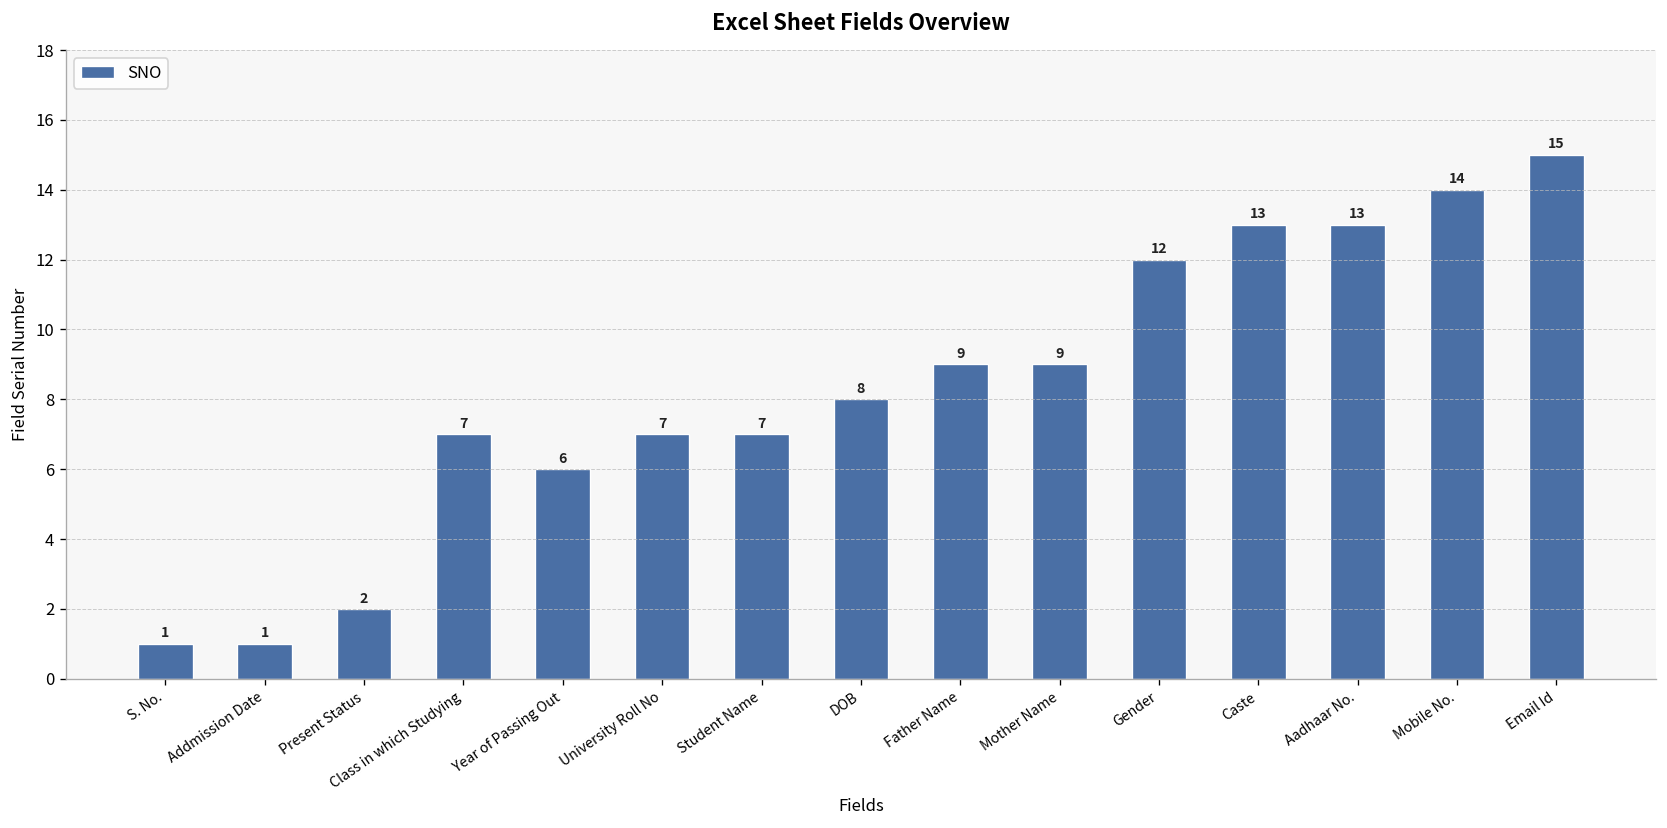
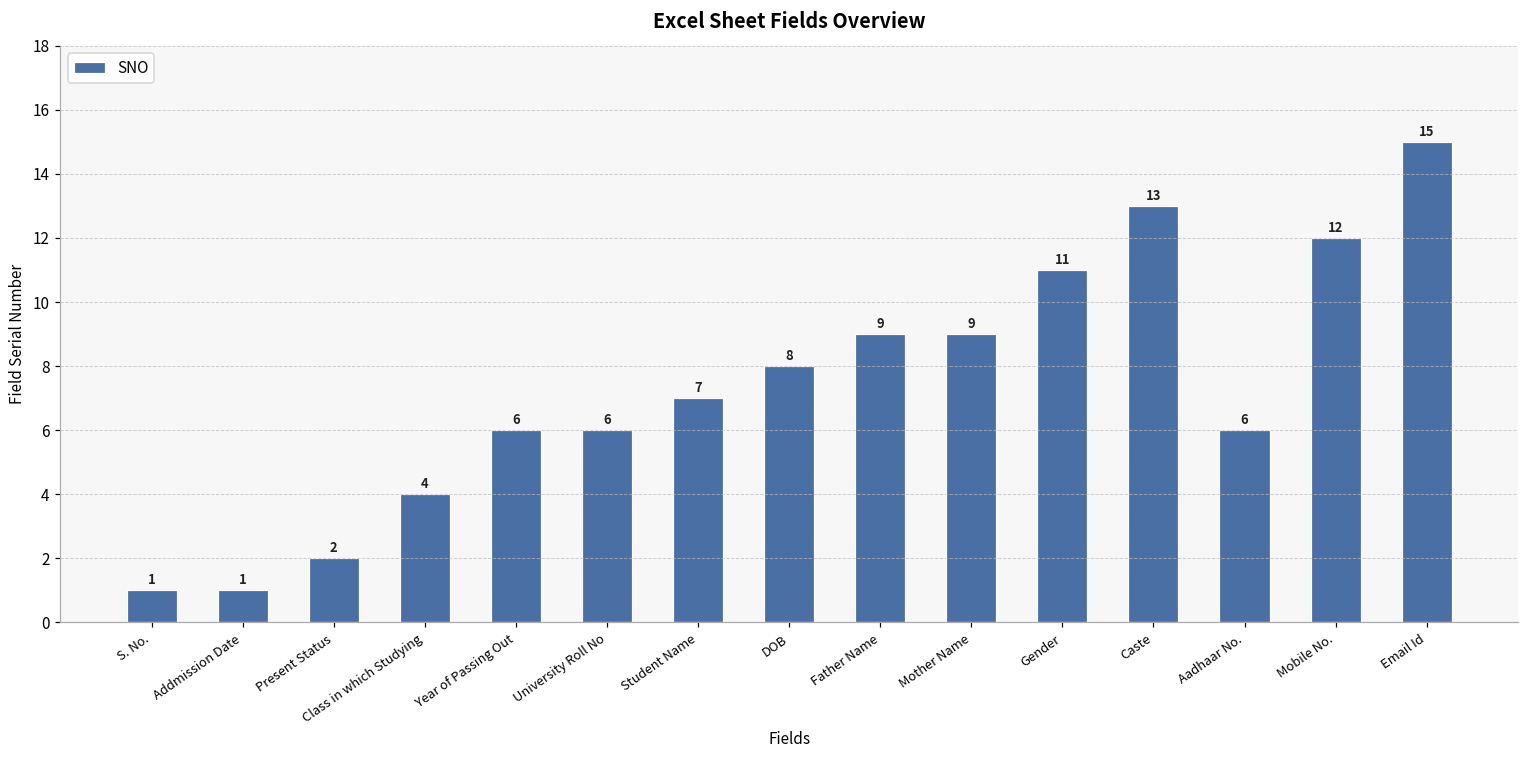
Class in which Studying: 7 -> 4
University Roll No: 7 -> 6
Gender: 12 -> 11
Aadhaar No.: 13 -> 6
Mobile No.: 14 -> 12
